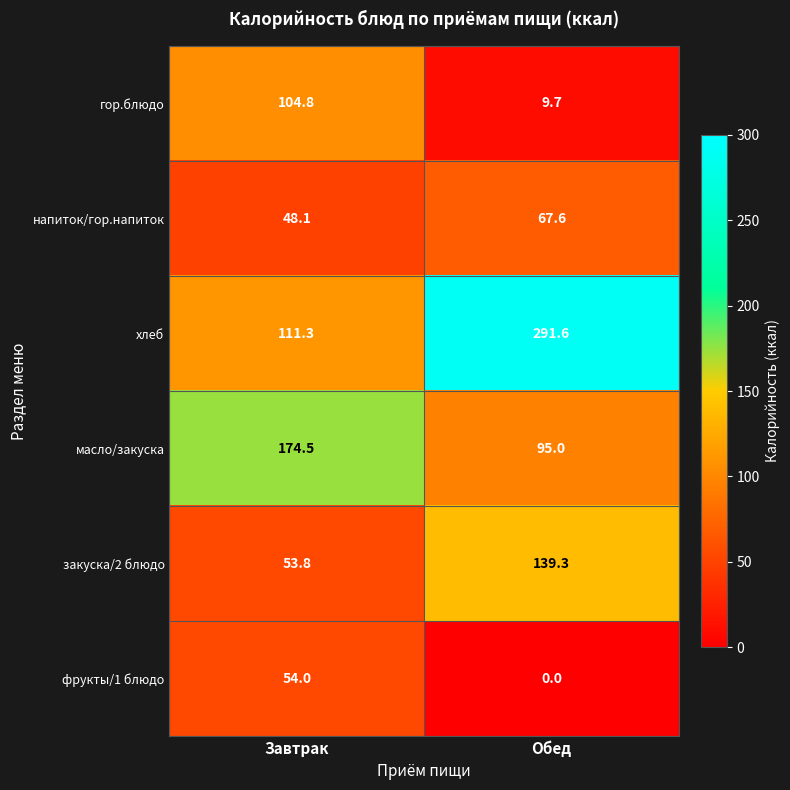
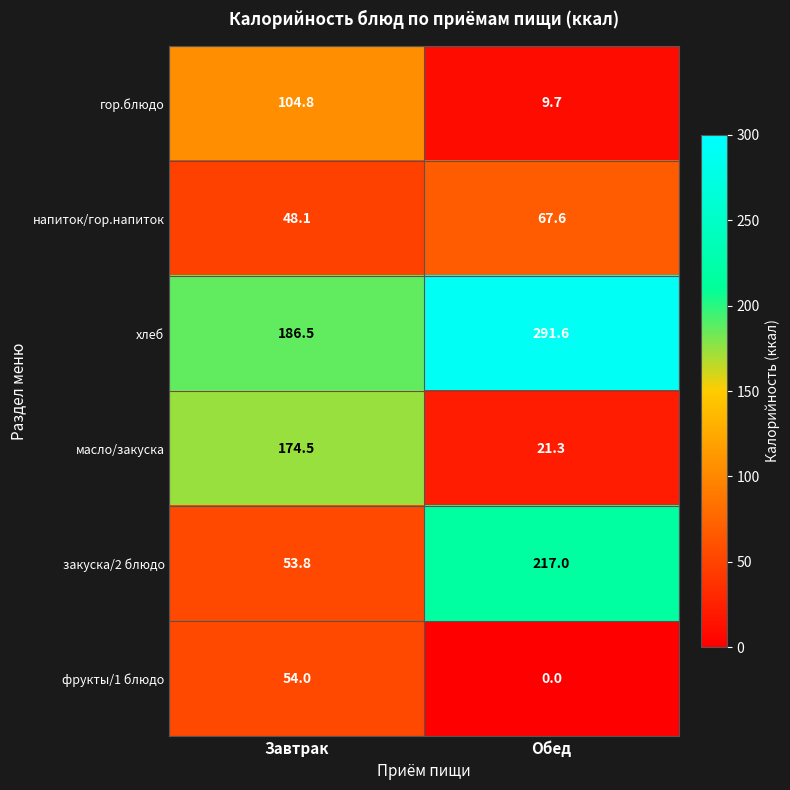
хлеб, Завтрак: 111.3 -> 186.5
масло/закуска, Обед: 95.0 -> 21.3
закуска/2 блюдо, Обед: 139.3 -> 217.0
